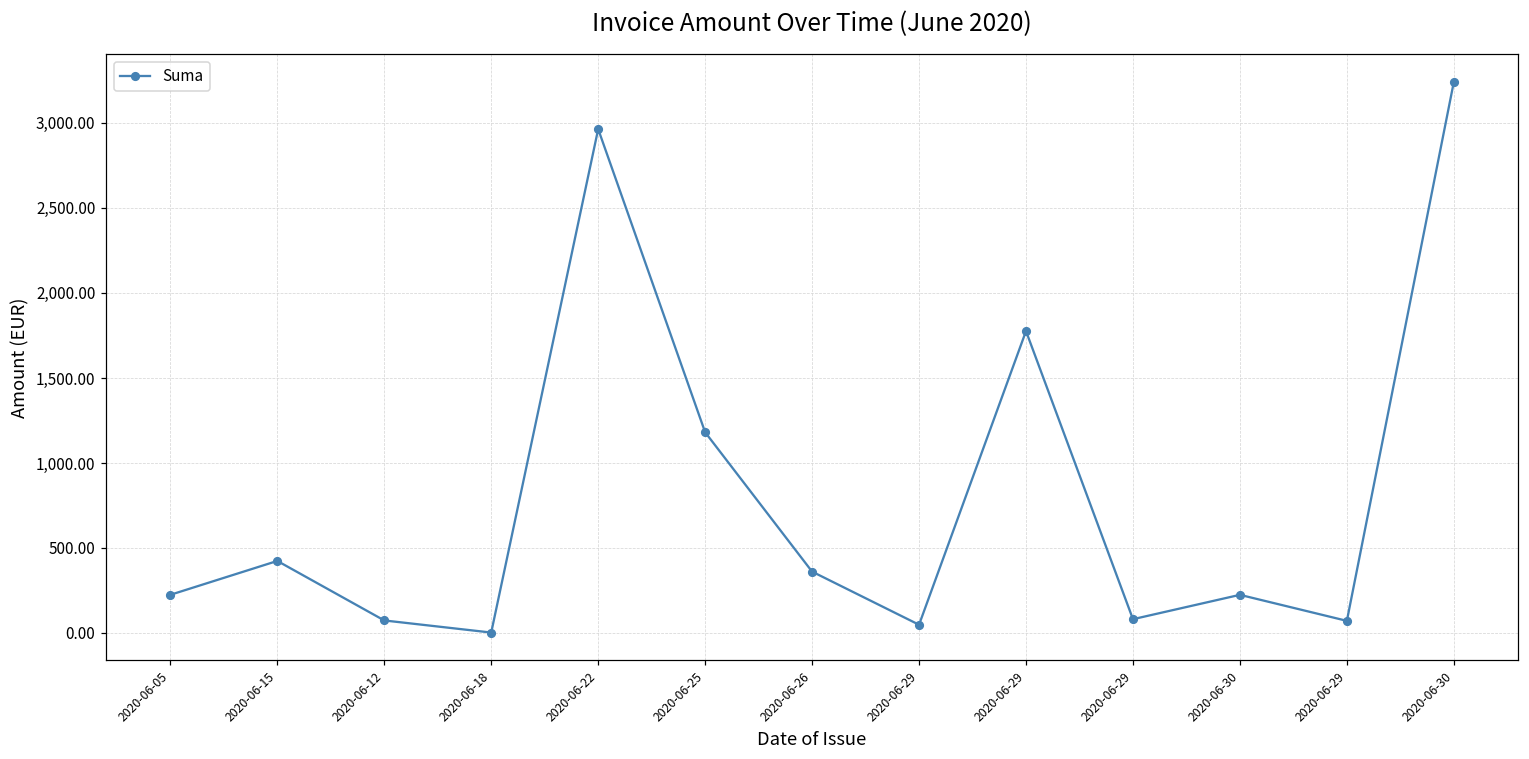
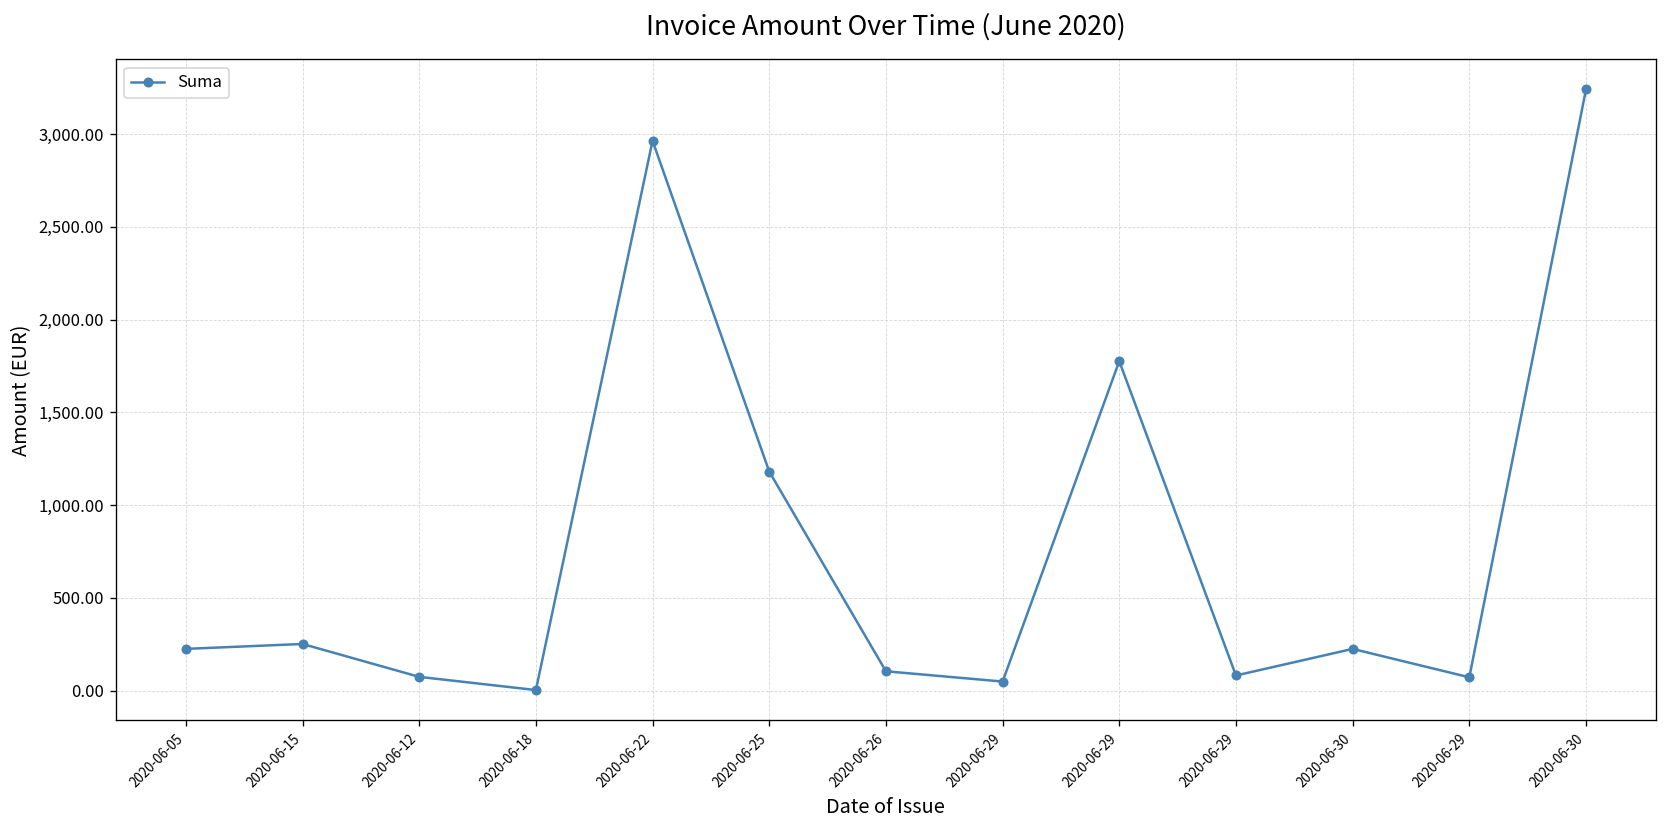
2020-06-15: 420 -> 250
2020-06-26: 360 -> 100
